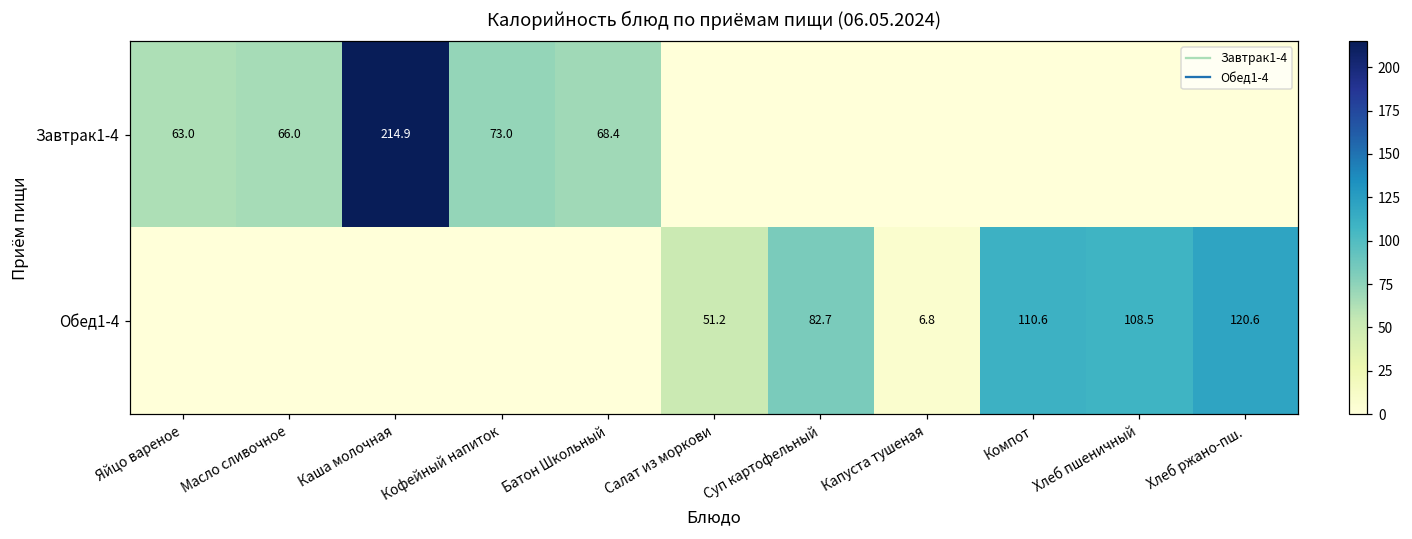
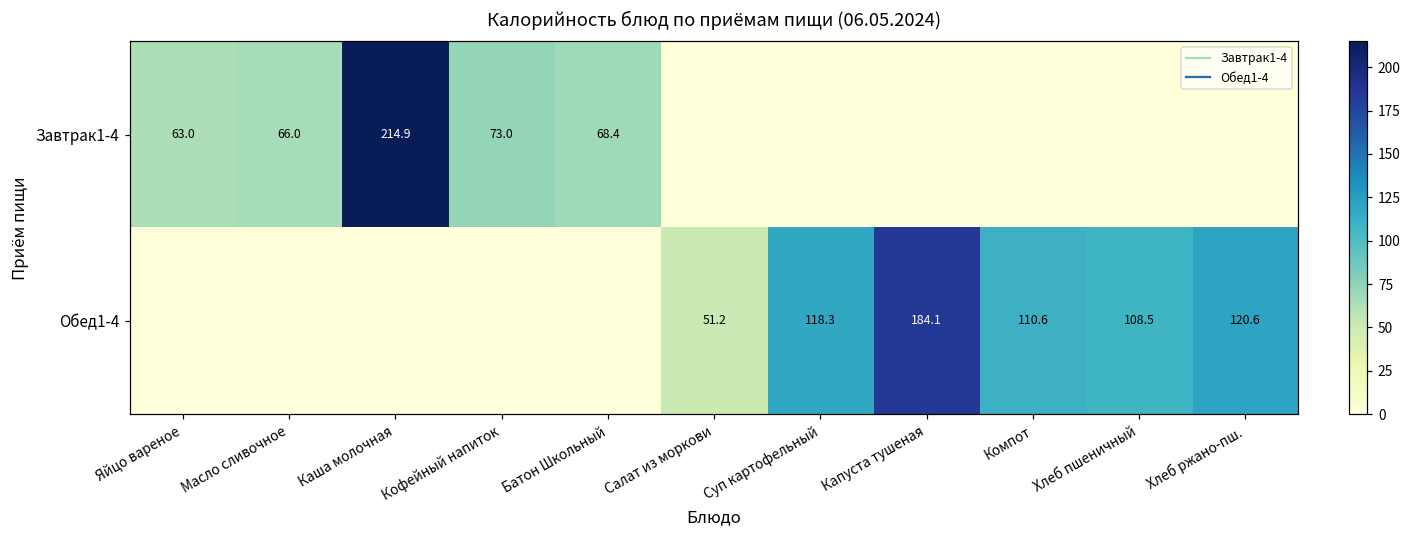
Обед1-4, Суп картофельный: 82.7 -> 118.3
Обед1-4, Капуста тушеная: 6.8 -> 184.1
